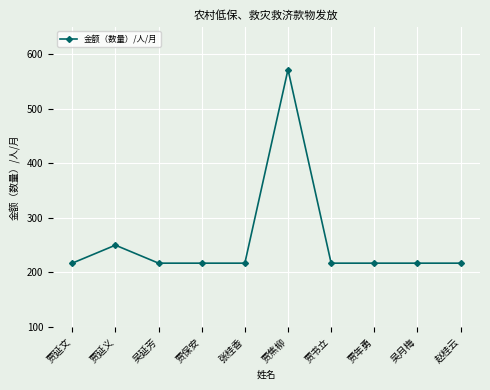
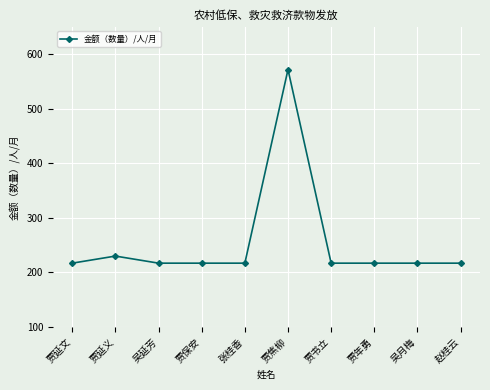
贾延义: 250 -> 230
